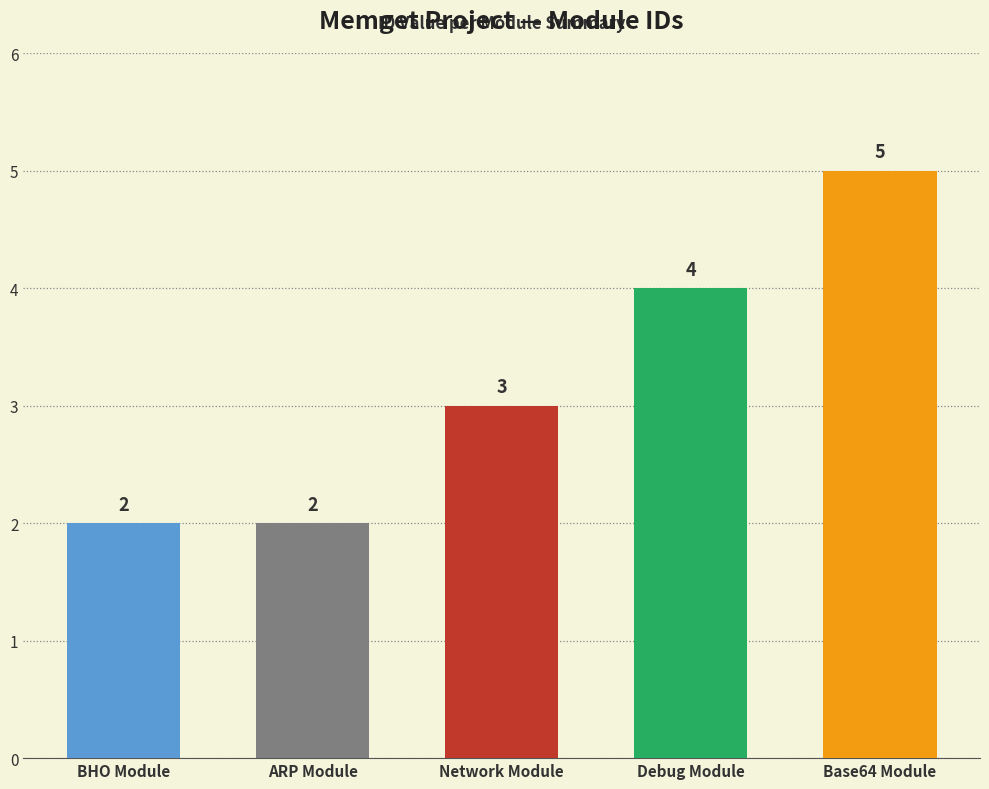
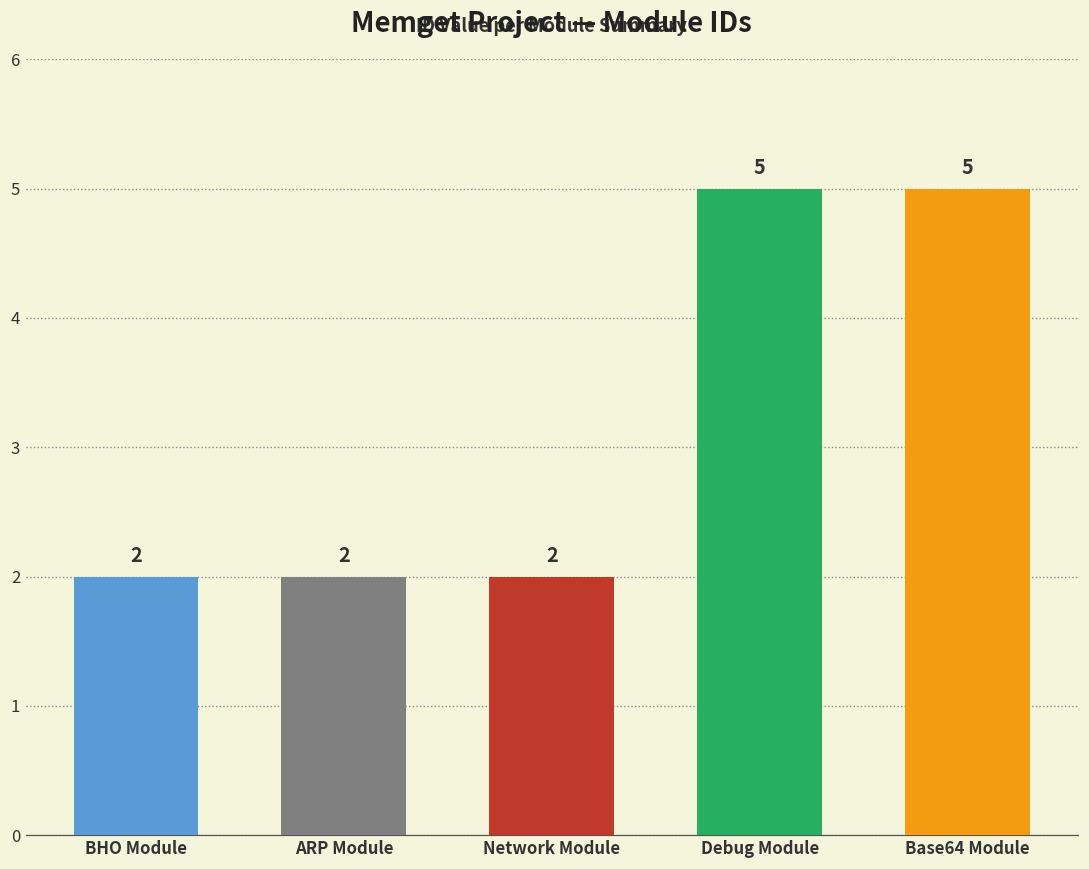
Network Module: 3 -> 2
Debug Module: 4 -> 5
